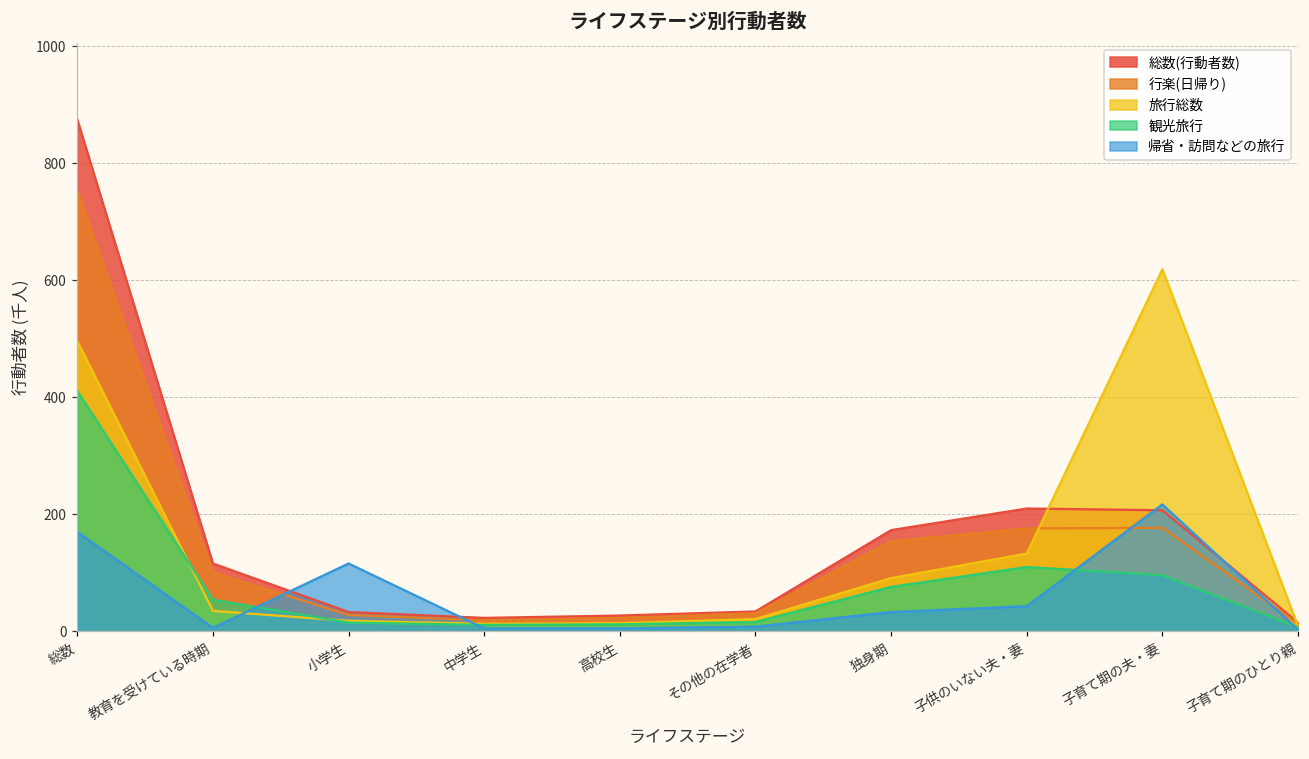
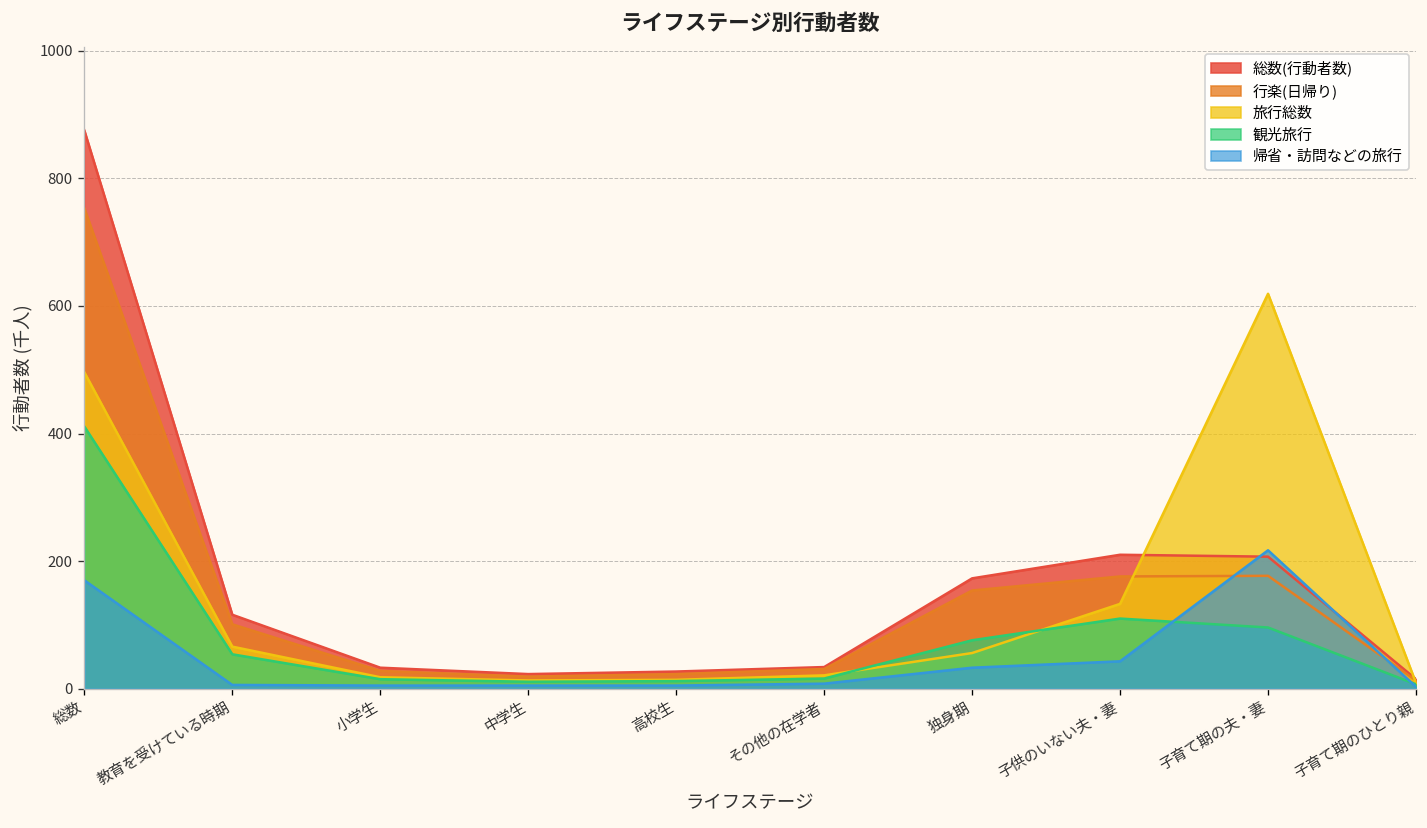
旅行総数, 教育を受けている時期: 40 -> 70
帰省・訪問などの旅行, 小学生: 120 -> 10
旅行総数, 独身期: 90 -> 60
